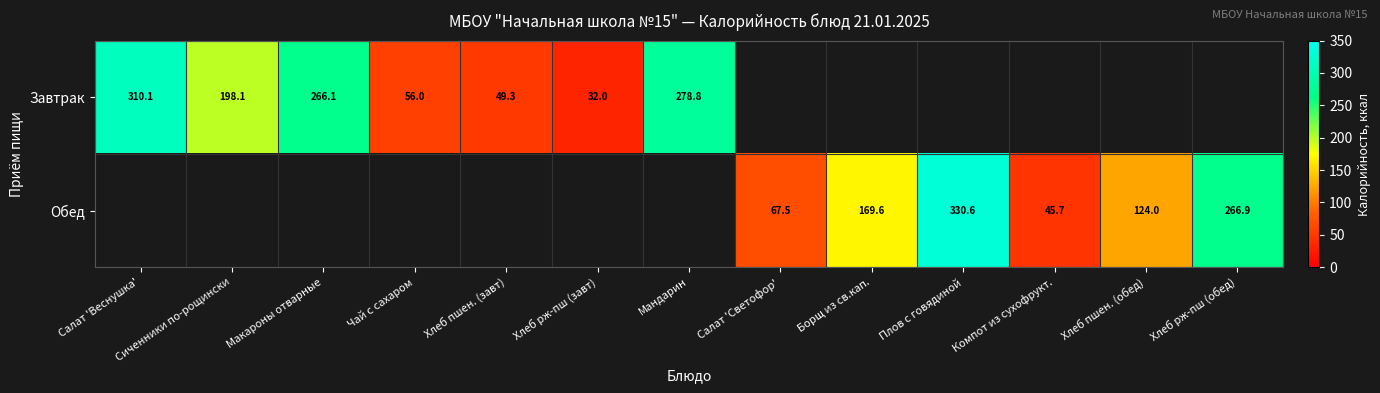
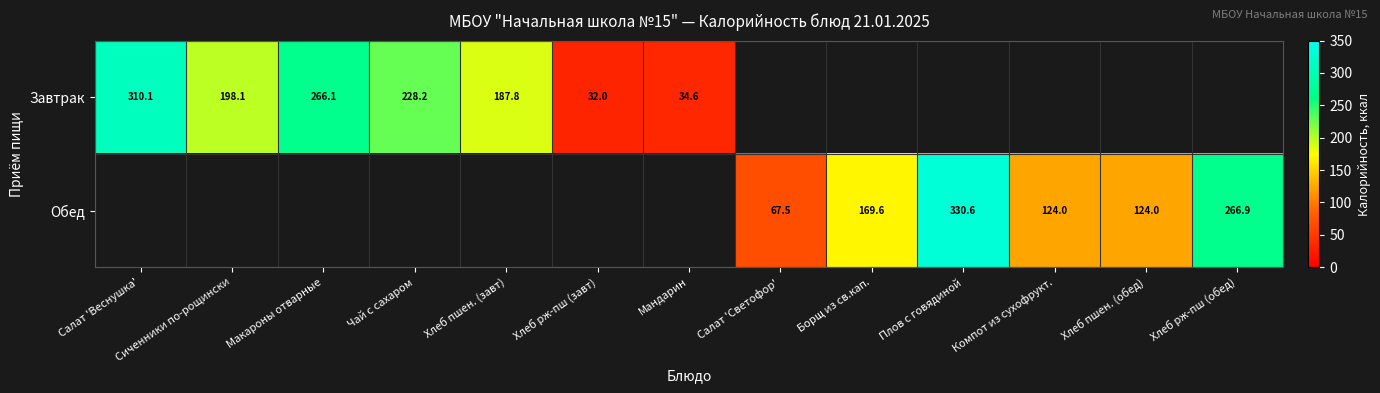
Завтрак, Чай с сахаром: 56.0 -> 228.2
Завтрак, Хлеб пшен. (завт): 49.3 -> 187.8
Завтрак, Мандарин: 278.8 -> 34.6
Обед, Компот из сухофрукт.: 45.7 -> 124.0
